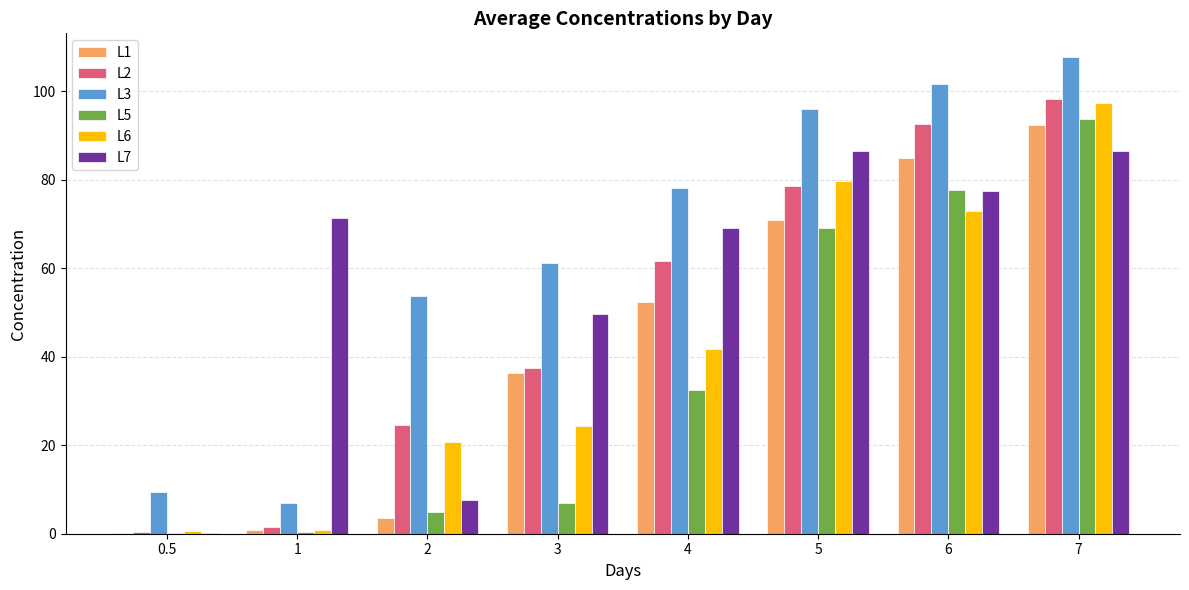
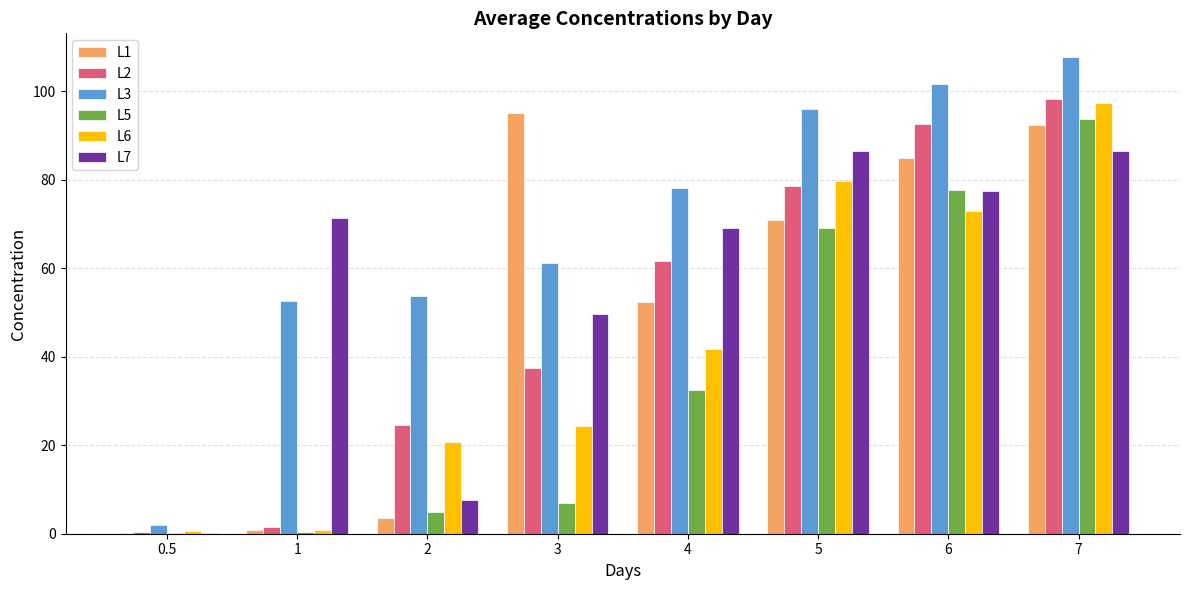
L3, 0.5: 9 -> 2
L3, 1: 7 -> 53
L1, 3: 36 -> 95
